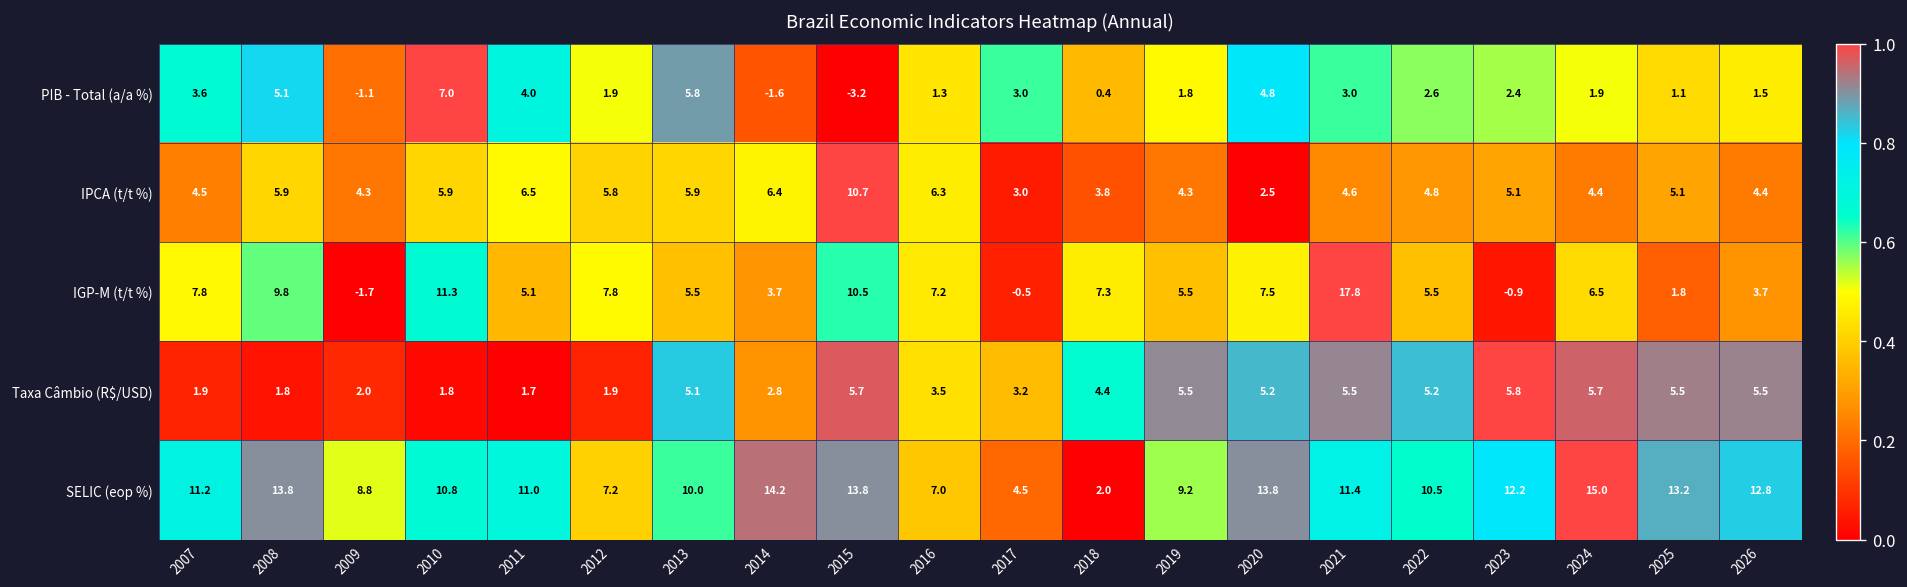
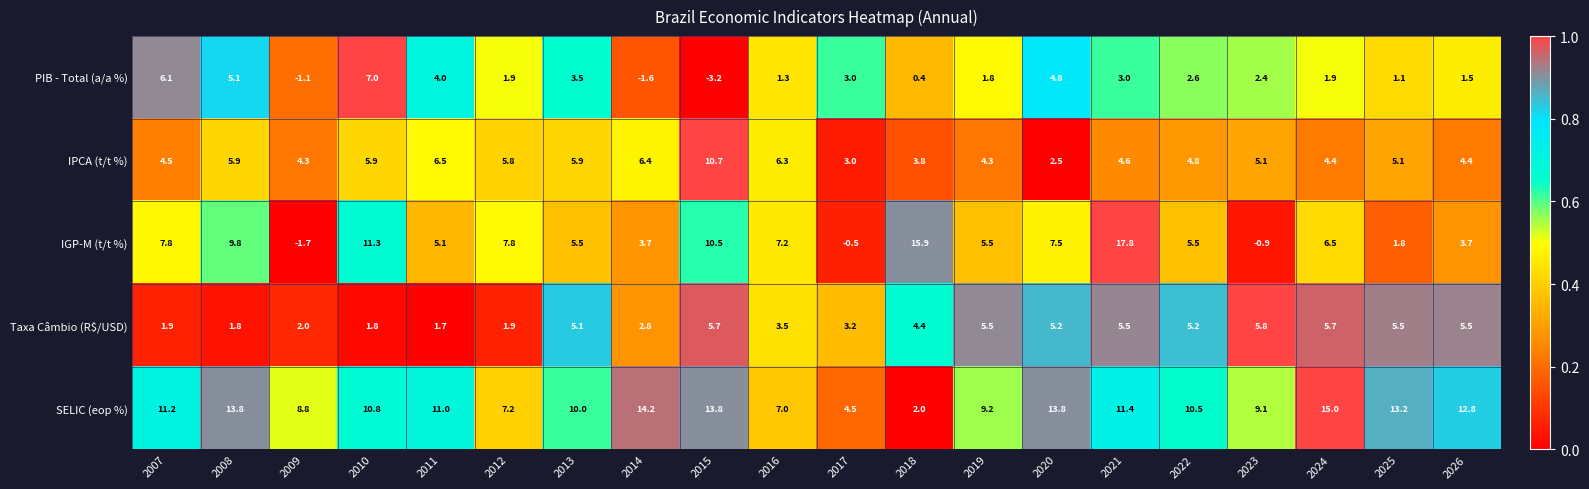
PIB - Total (a/a %), 2007: 3.6 -> 6.1
PIB - Total (a/a %), 2013: 5.8 -> 3.5
IGP-M (t/t %), 2018: 7.3 -> 15.9
SELIC (eop %), 2023: 12.2 -> 9.1
